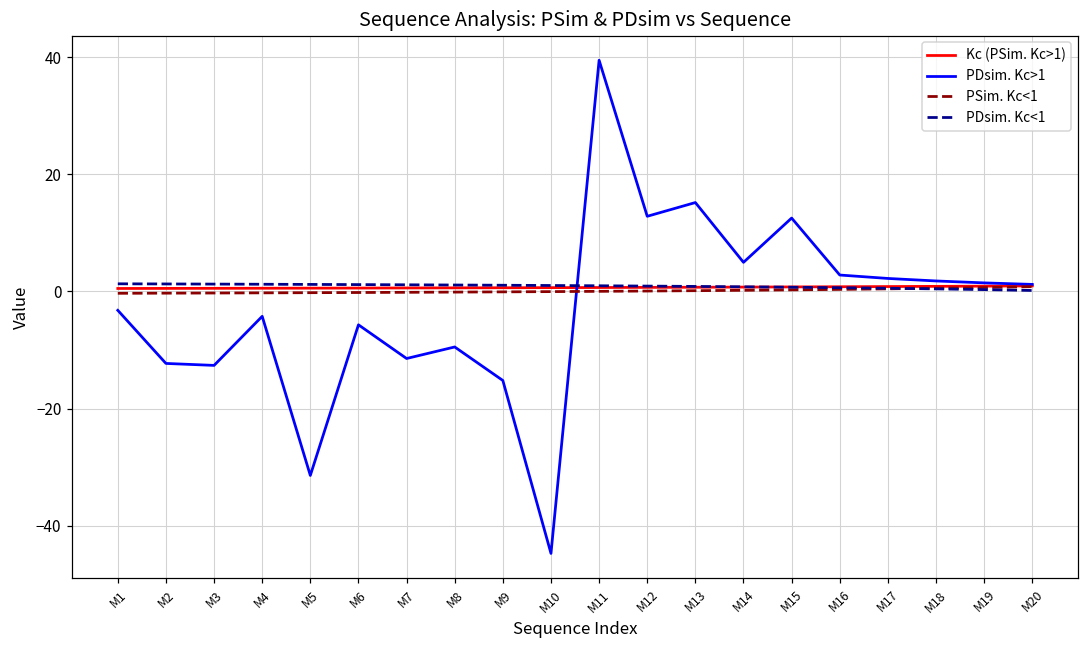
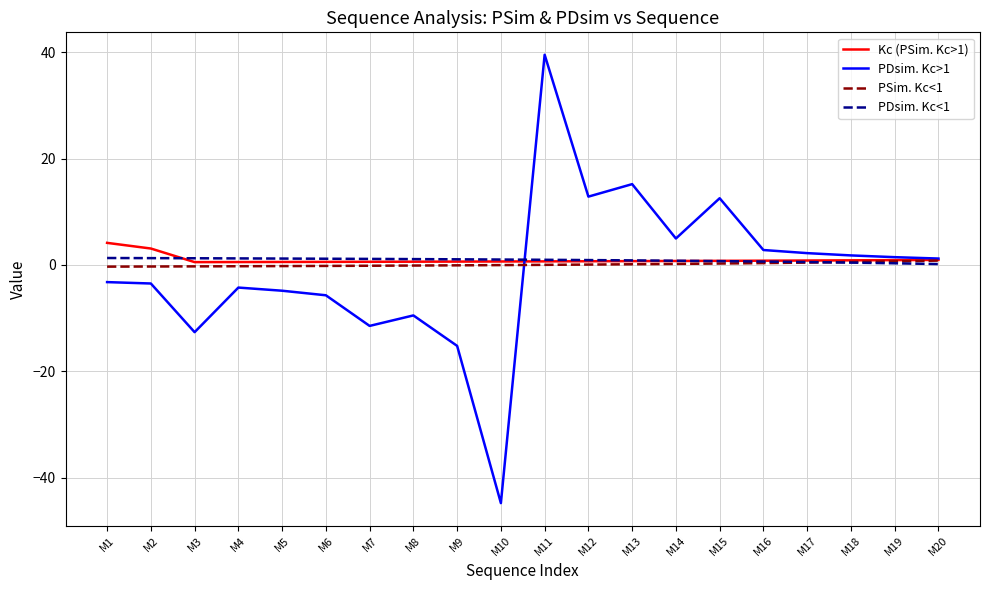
Kc (PSim. Kc>1), M1: 1 -> 4
Kc (PSim. Kc>1), M2: 1 -> 3
PDsim. Kc>1, M2: -12 -> -3
PDsim. Kc>1, M5: -31 -> -5
